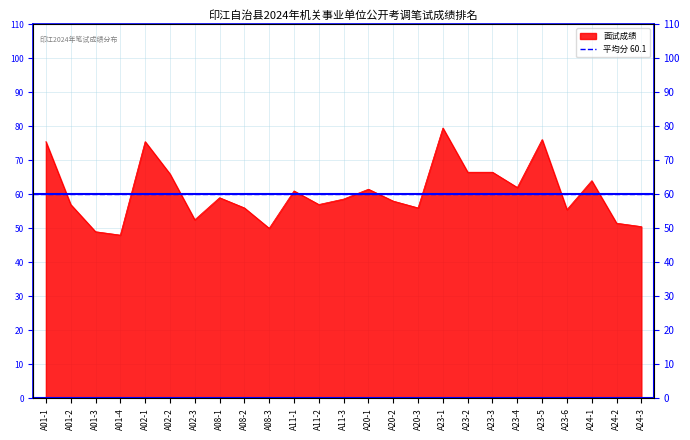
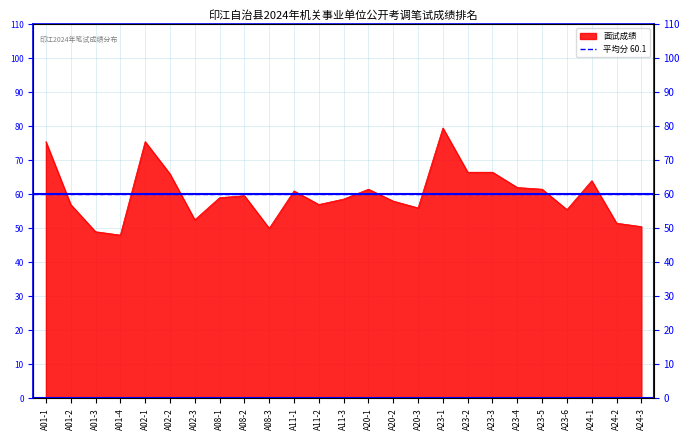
A08-2: 56 -> 60
A23-5: 76 -> 62
